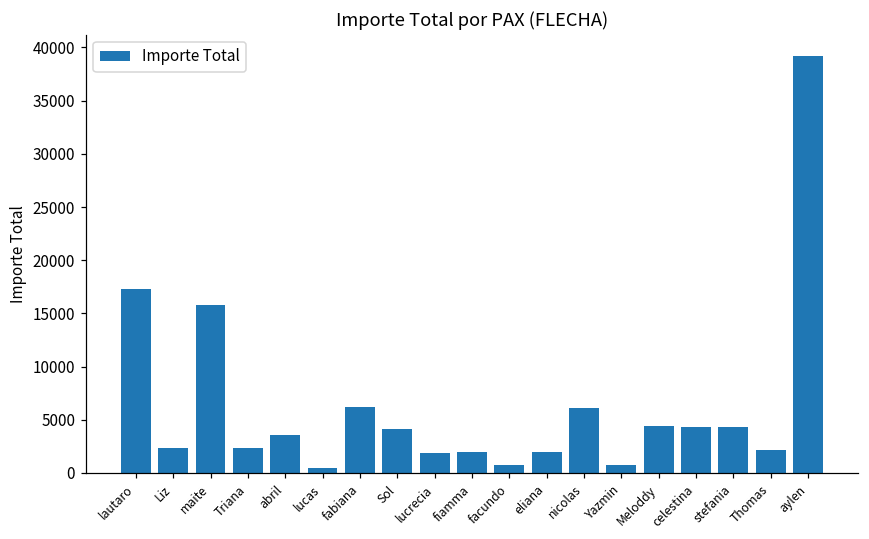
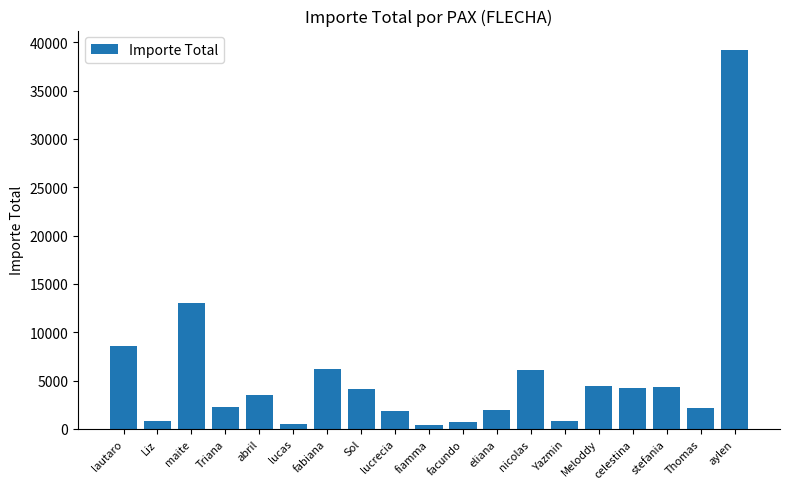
lautaro: 17000 -> 9000
Liz: 2000 -> 1000
maite: 16000 -> 13000
fiamma: 2000 -> 0
